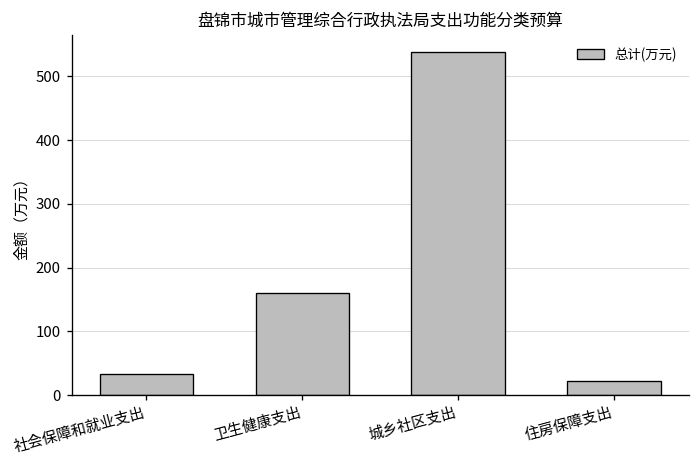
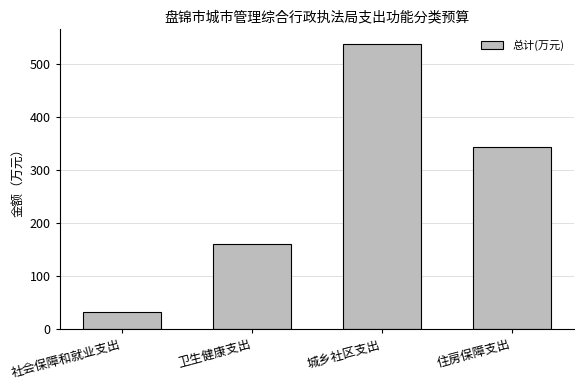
住房保障支出: 20 -> 340
